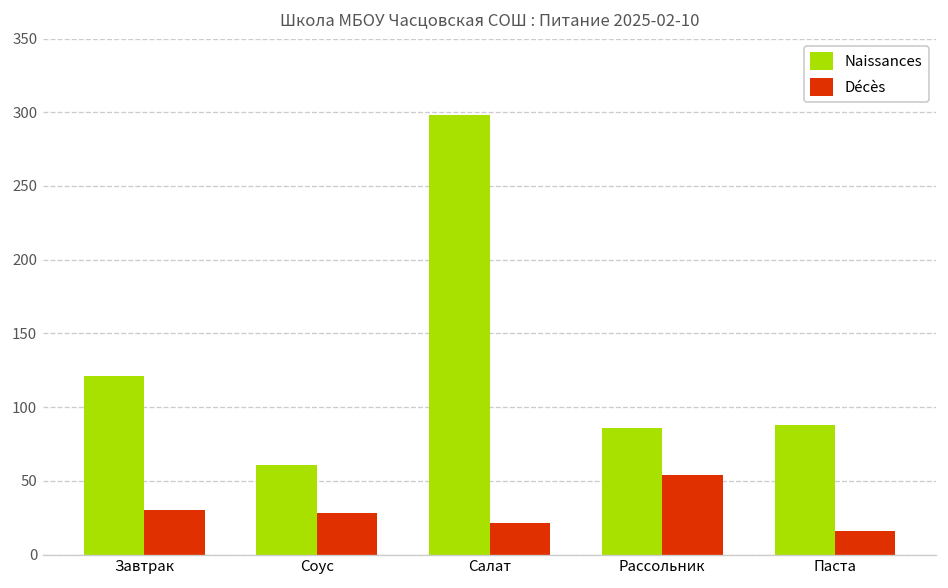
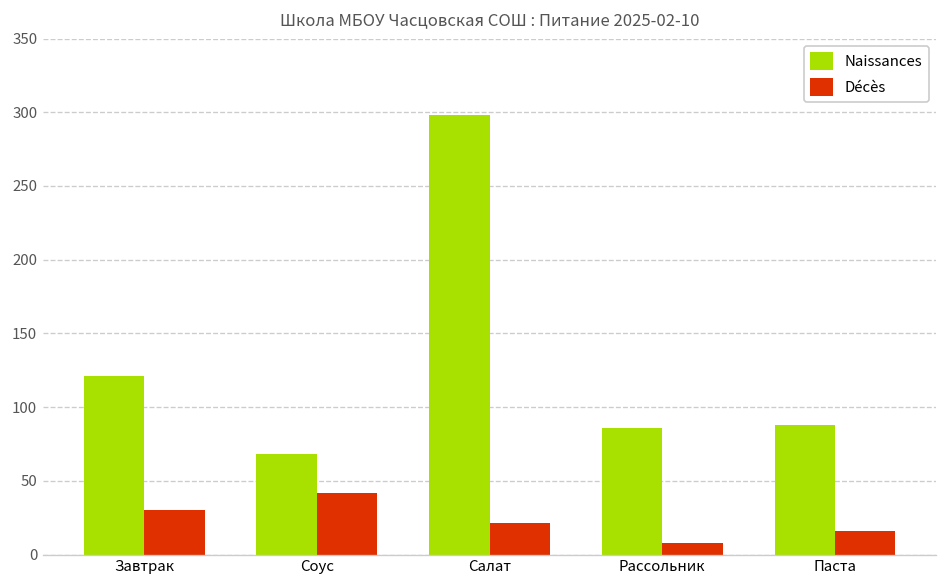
Naissances, Соус: 61 -> 68
Décès, Соус: 28 -> 42
Décès, Рассольник: 54 -> 8
